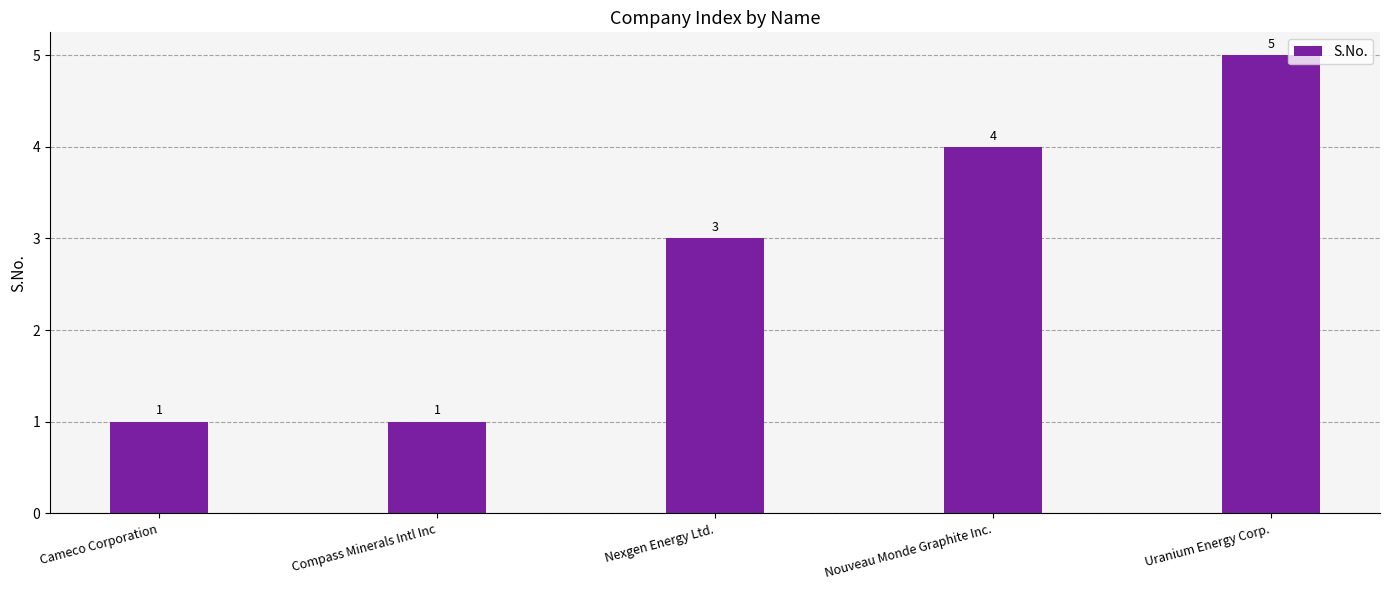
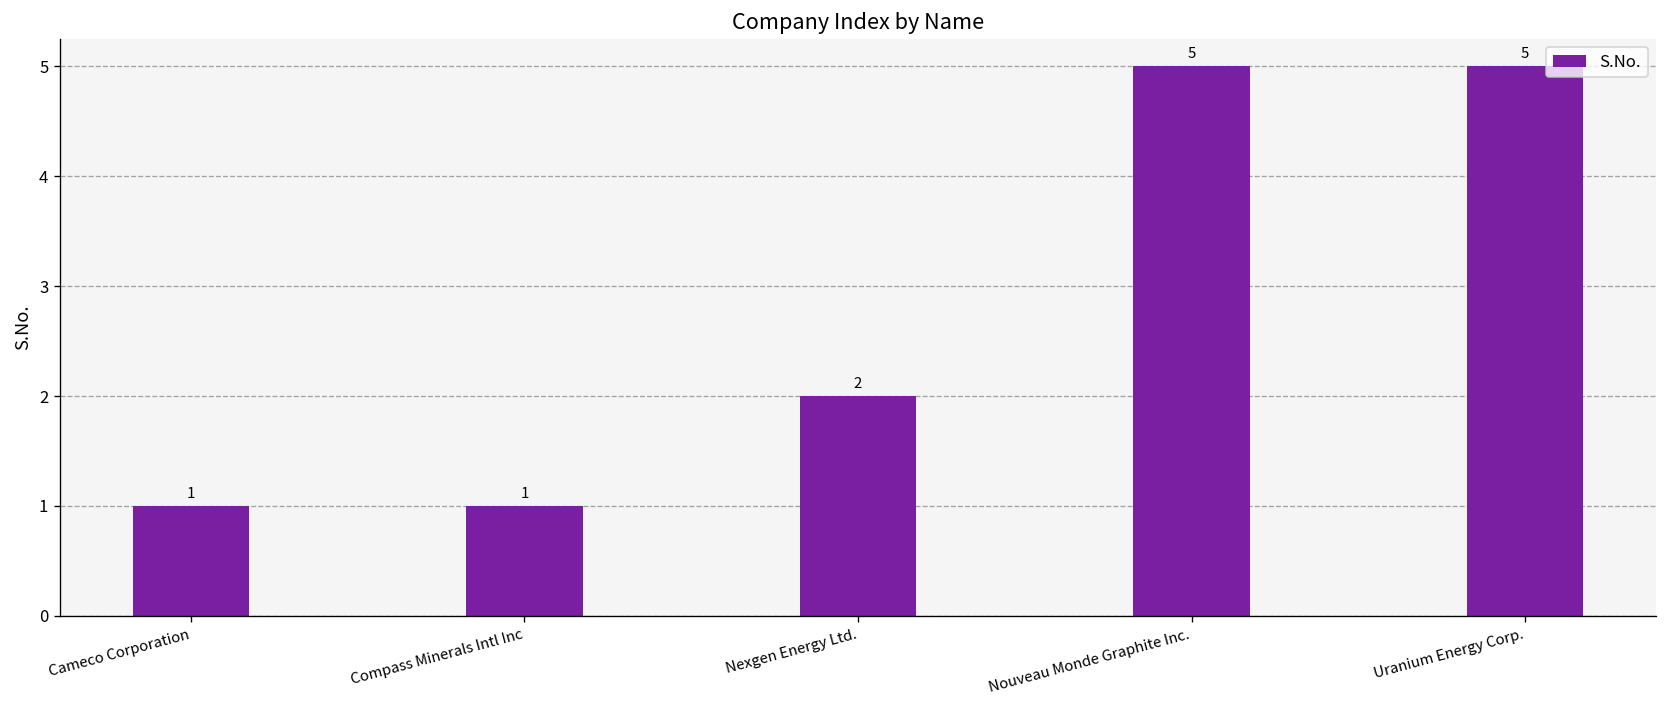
Nexgen Energy Ltd.: 3 -> 2
Nouveau Monde Graphite Inc.: 4 -> 5
